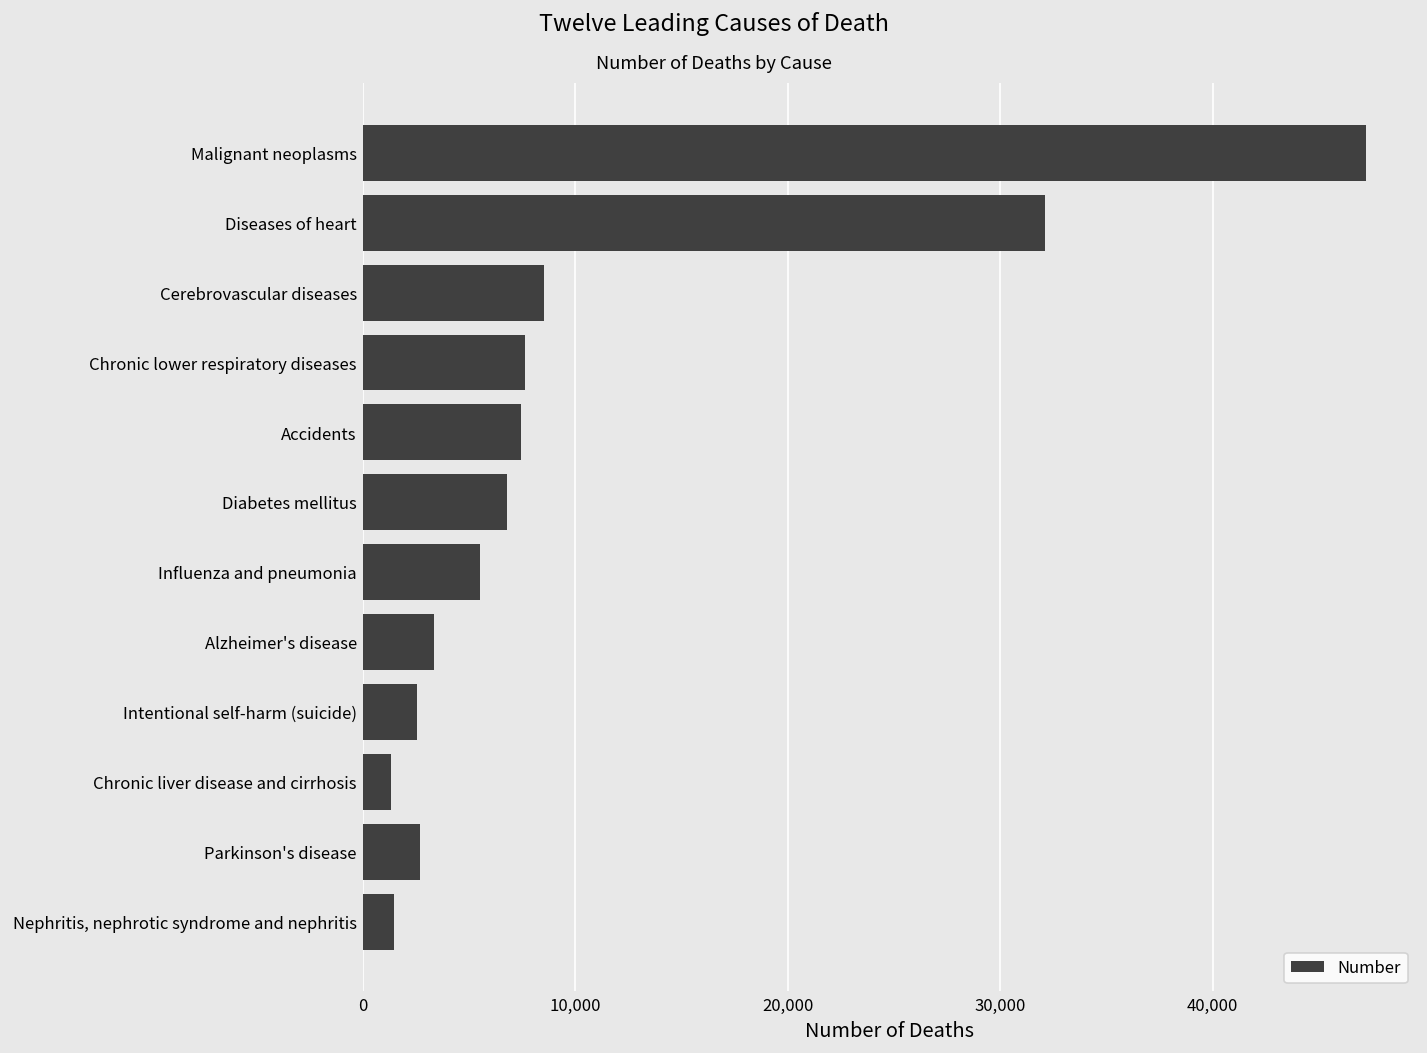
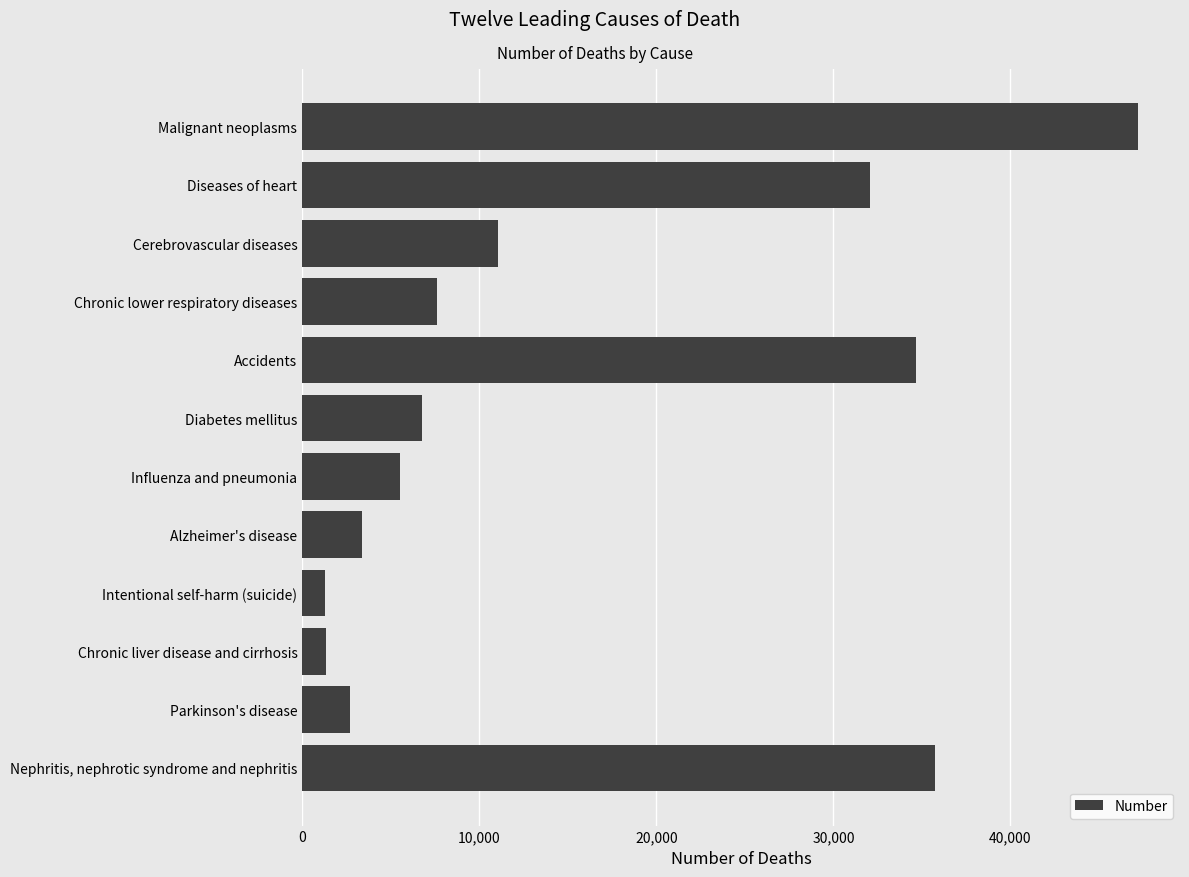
Cerebrovascular diseases: 8,500 -> 11,100
Accidents: 7,500 -> 34,700
Intentional self-harm (suicide): 2,600 -> 1,300
Nephritis, nephrotic syndrome and nephritis: 1,500 -> 35,700
